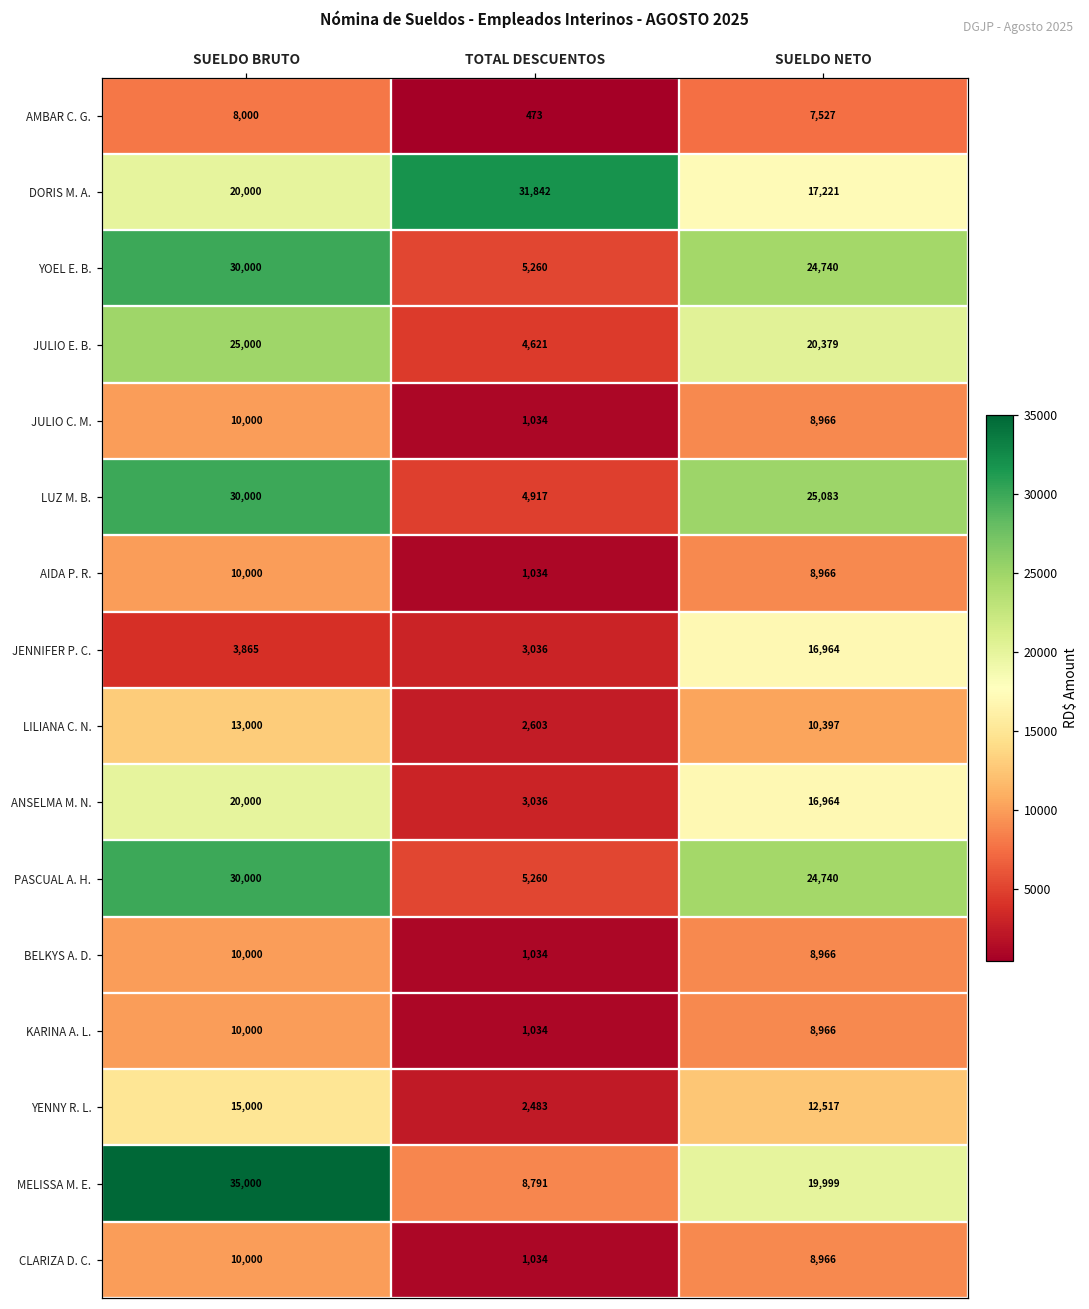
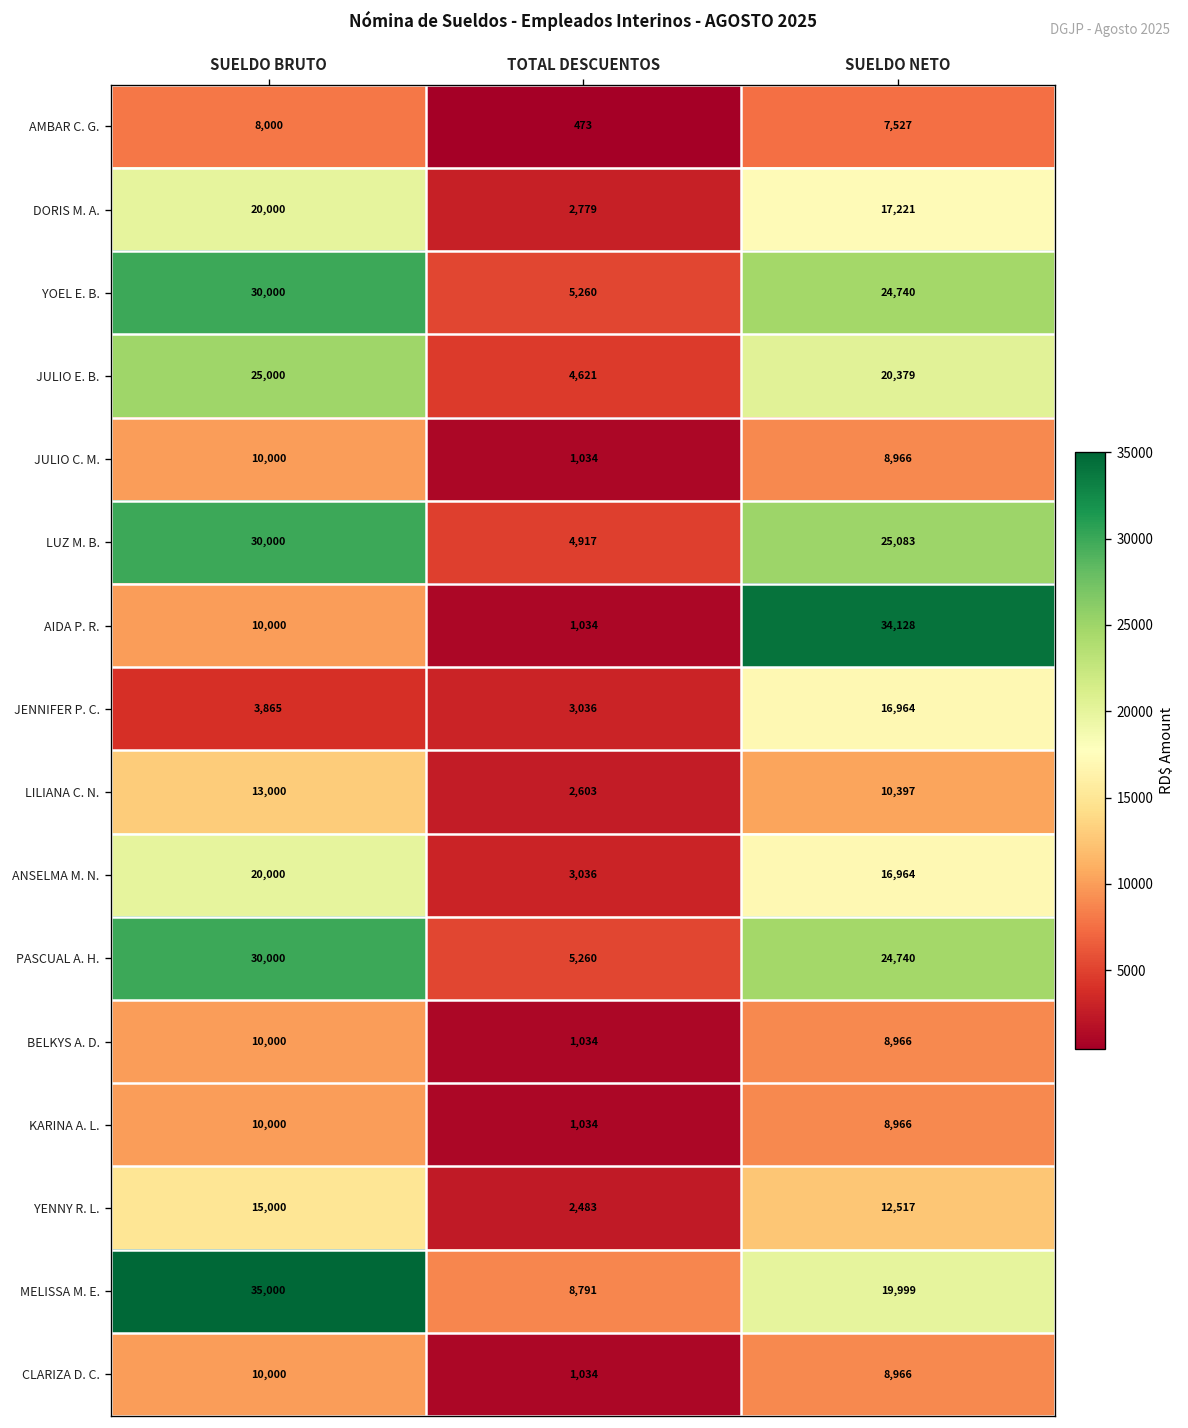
DORIS M. A., TOTAL DESCUENTOS: 31,842 -> 2,779
AIDA P. R., SUELDO NETO: 8,966 -> 34,128
